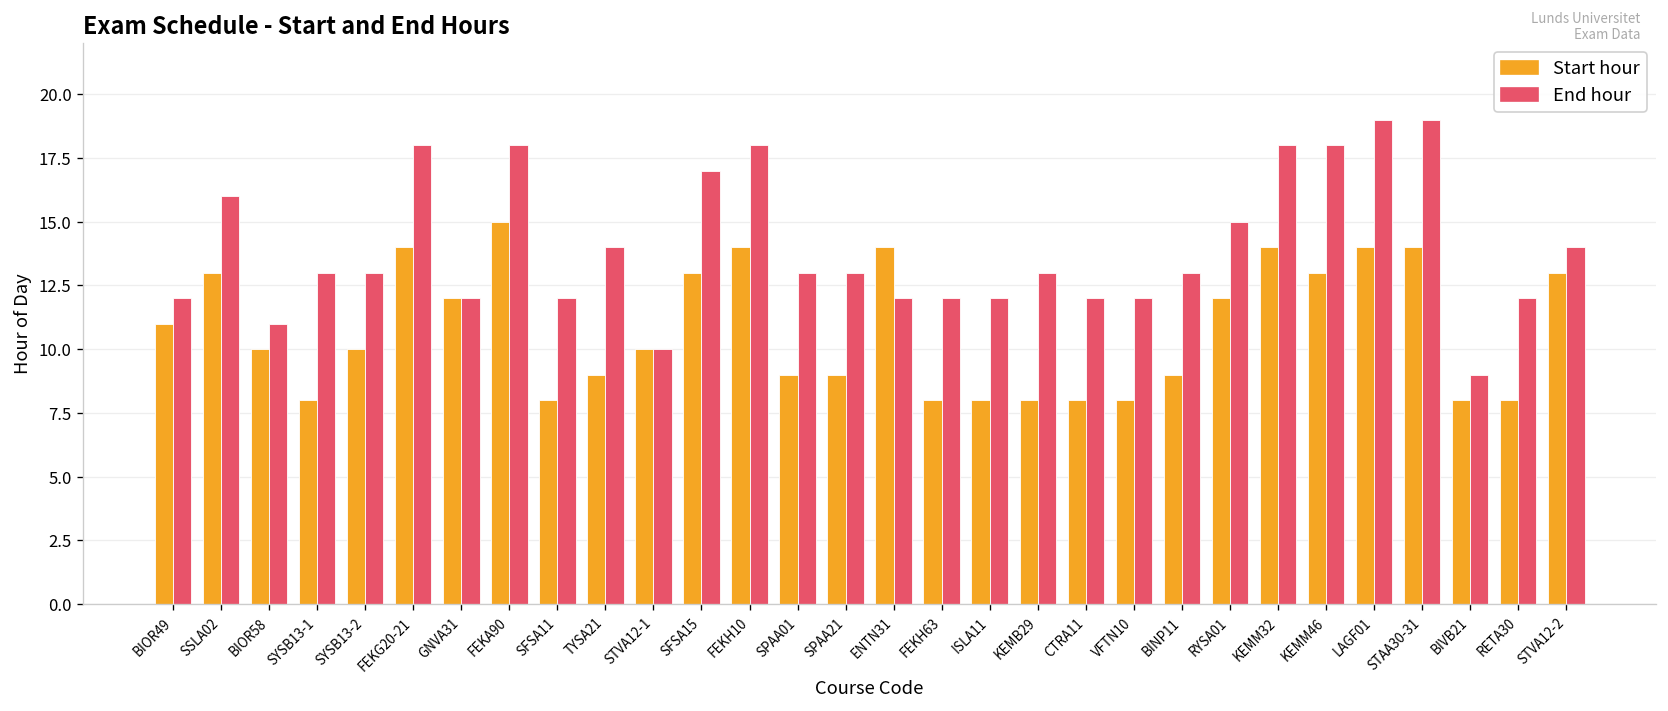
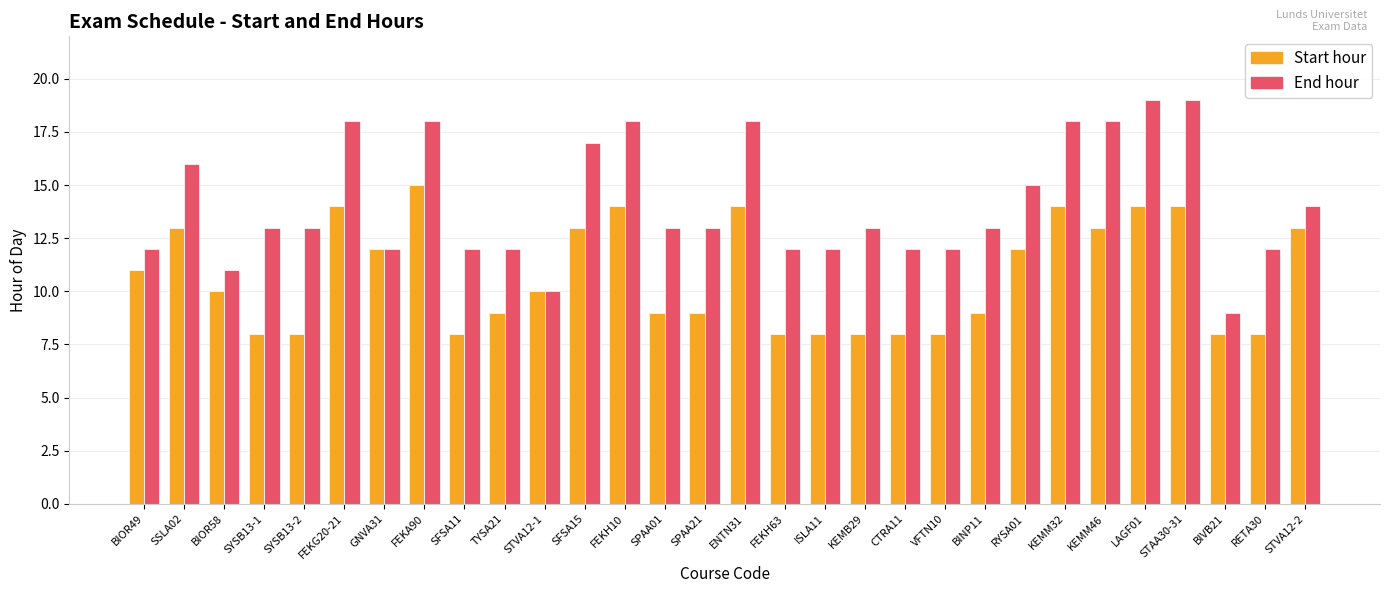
Start hour, SYSB13-2: 10 -> 8
End hour, TYSA21: 14 -> 12
End hour, ENTN31: 12 -> 18
